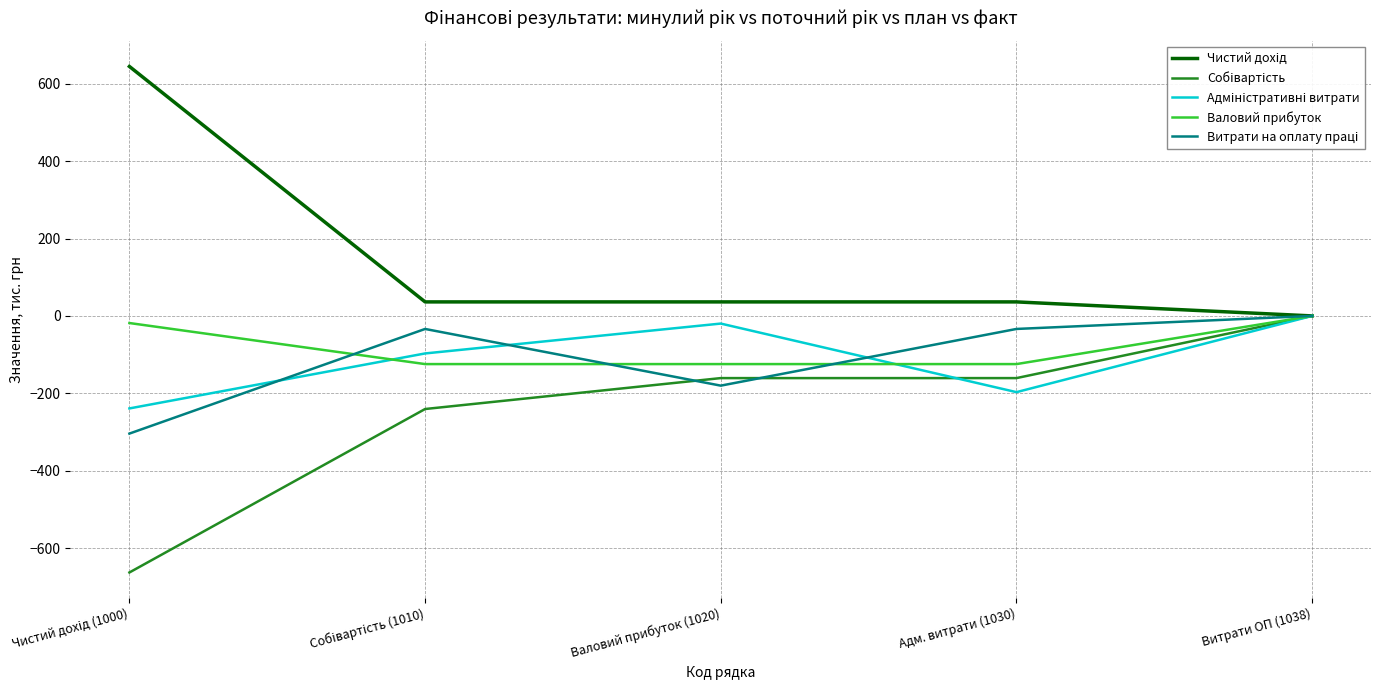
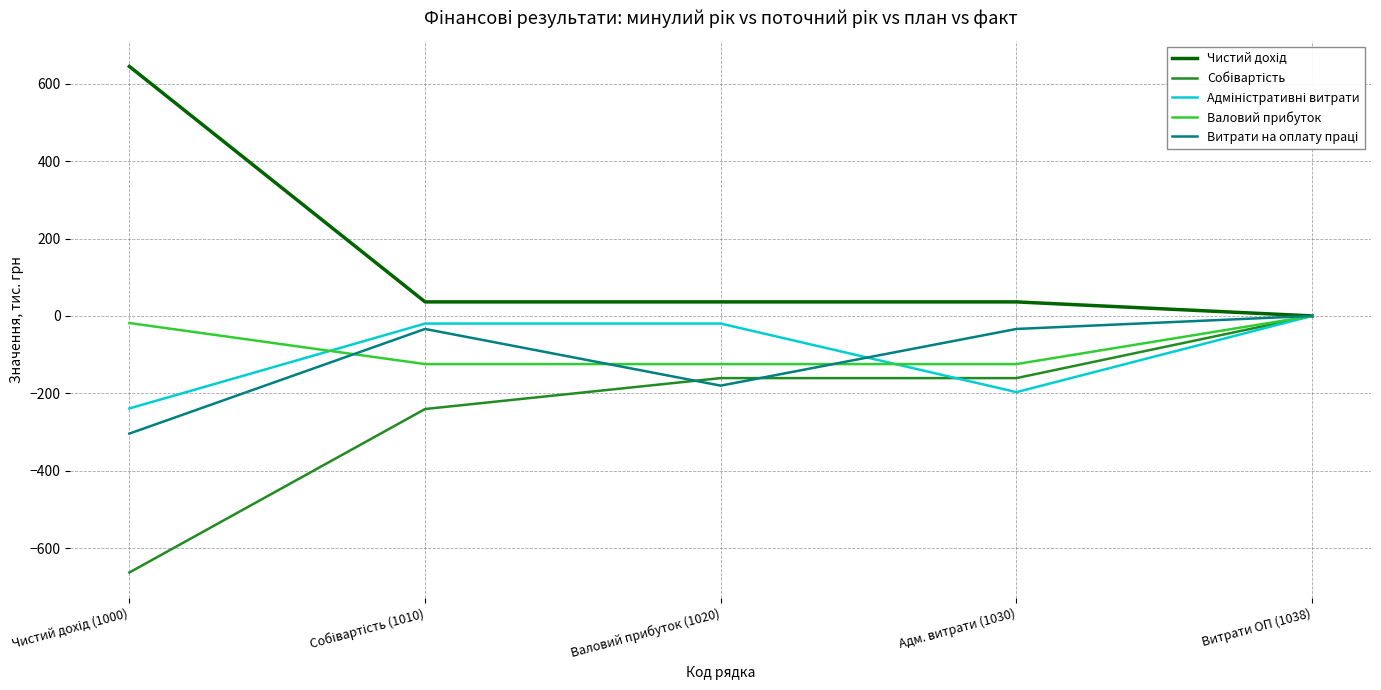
Адміністративні витрати, Собівартість (1010): -100 -> -20
